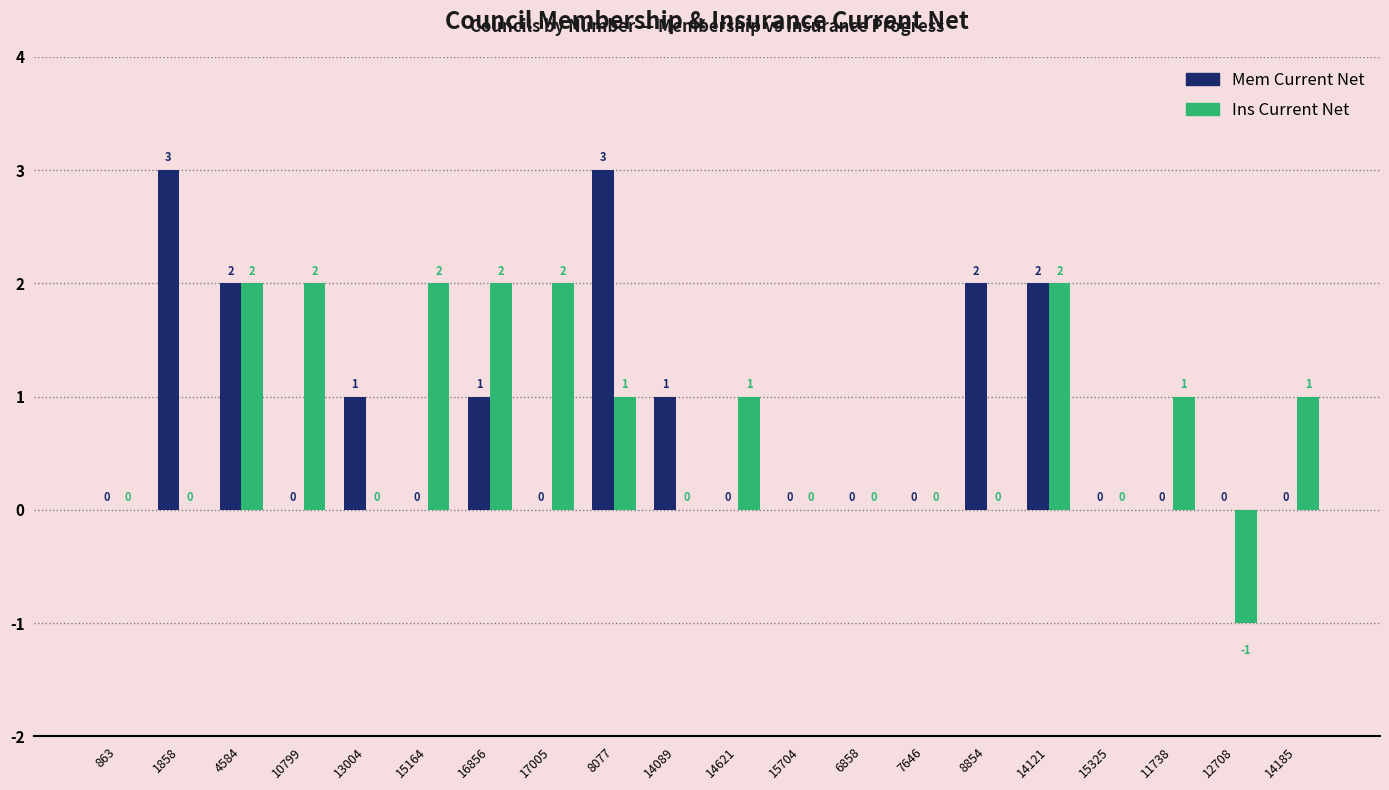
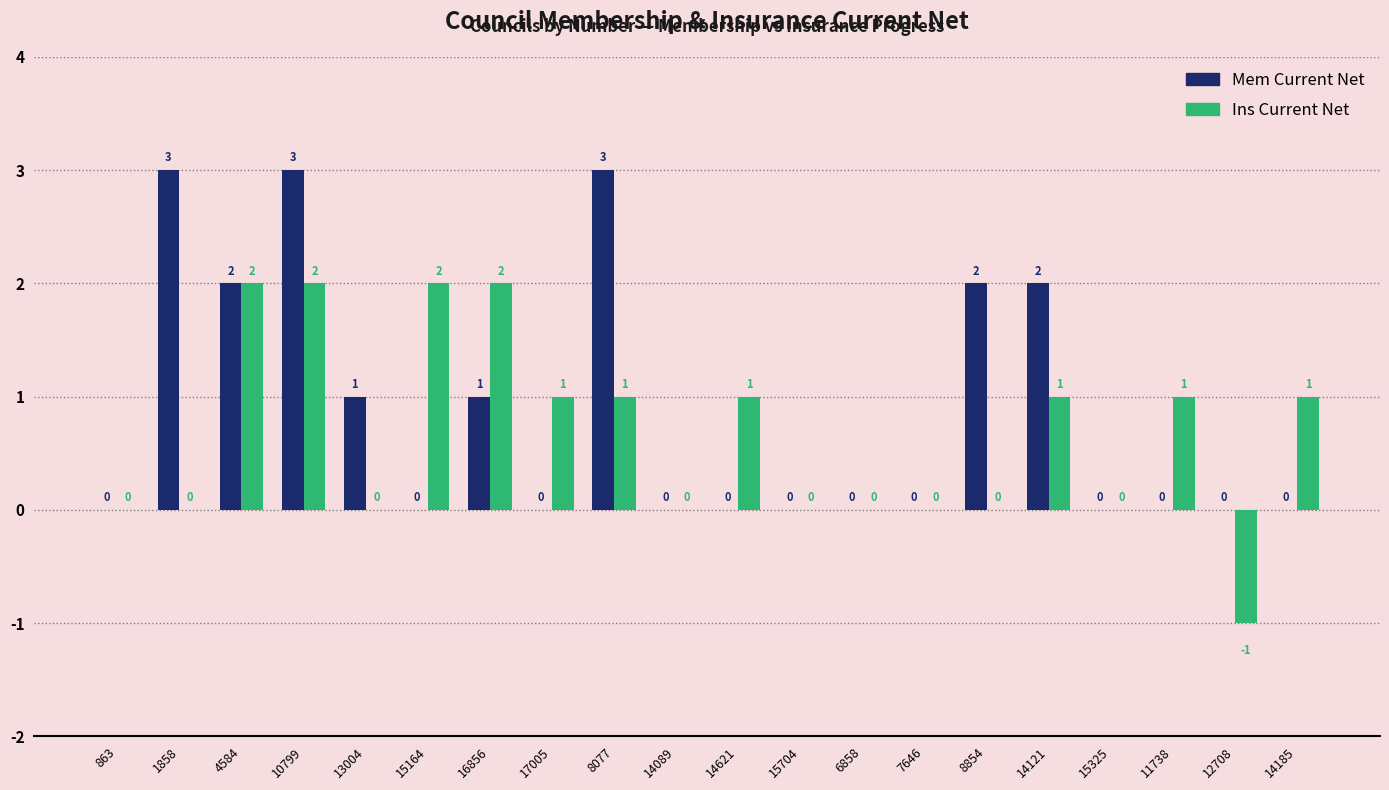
Mem Current Net, 10799: 0 -> 3
Ins Current Net, 17005: 2 -> 1
Mem Current Net, 14089: 1 -> 0
Ins Current Net, 14121: 2 -> 1
